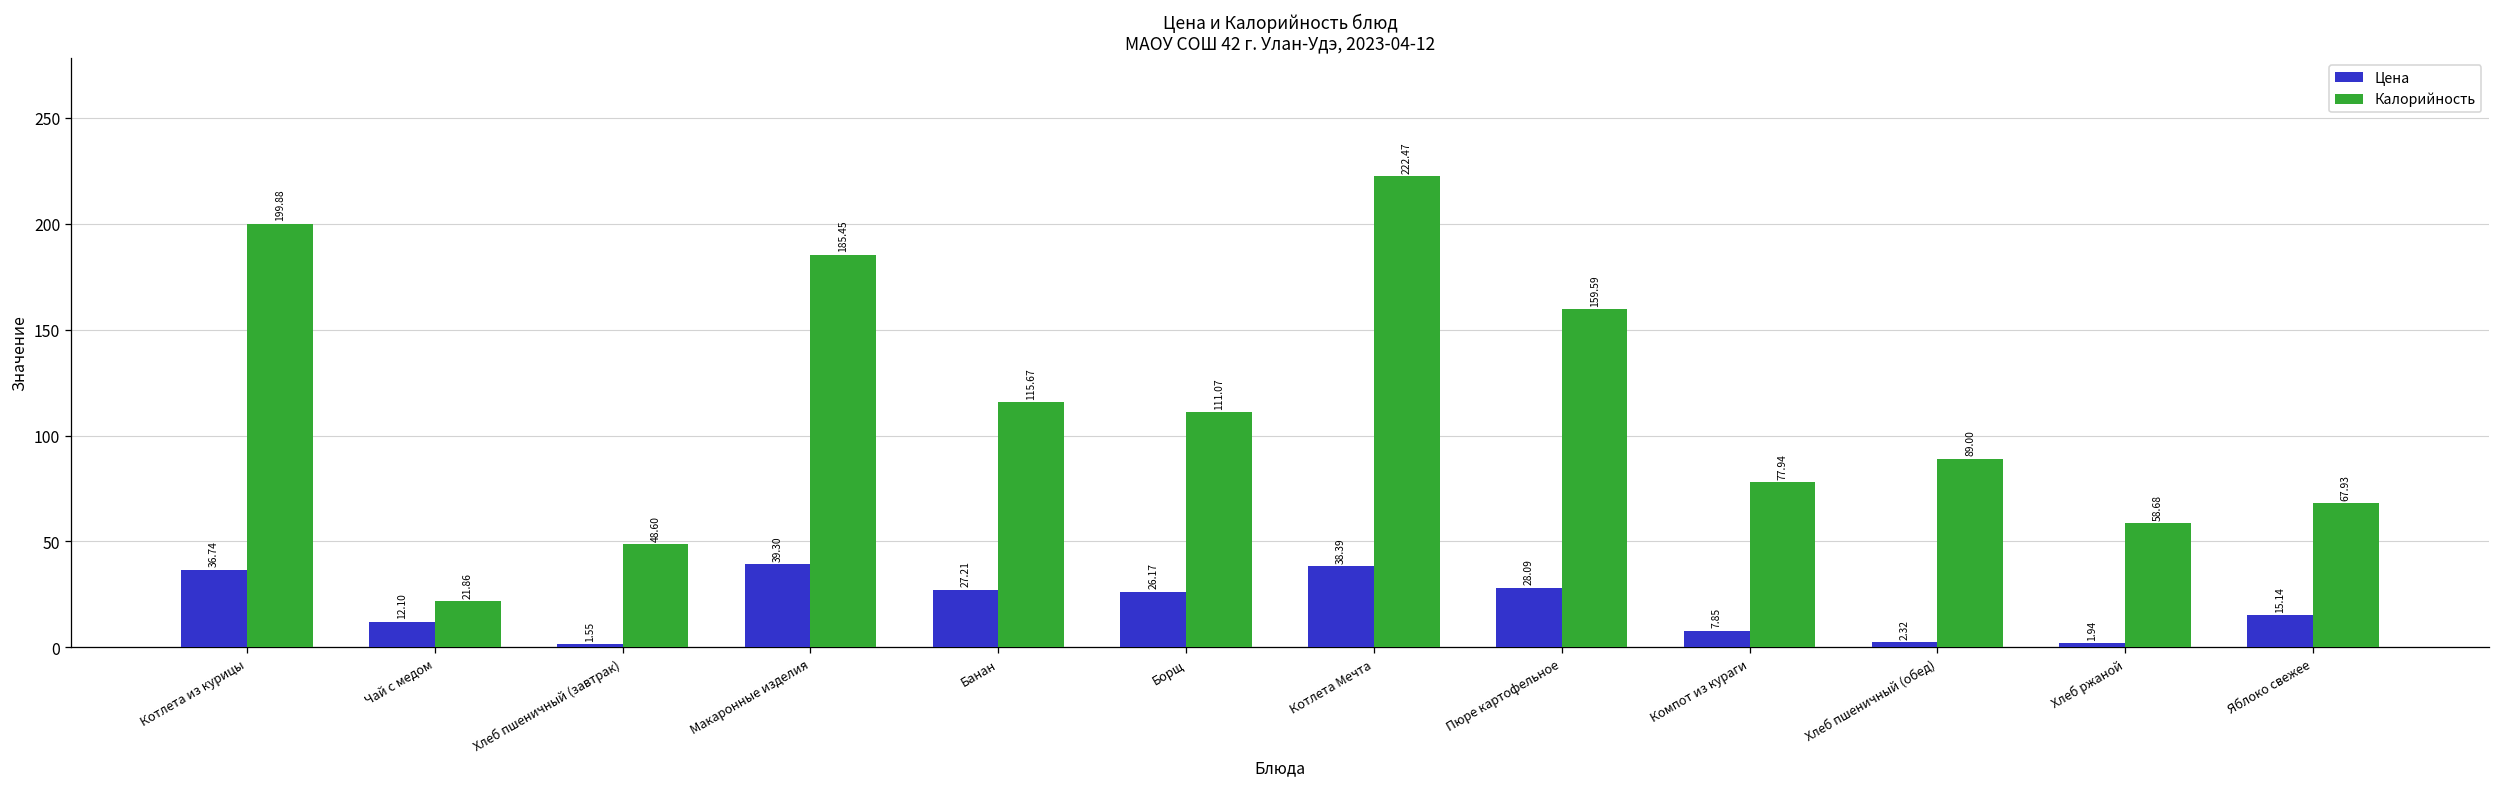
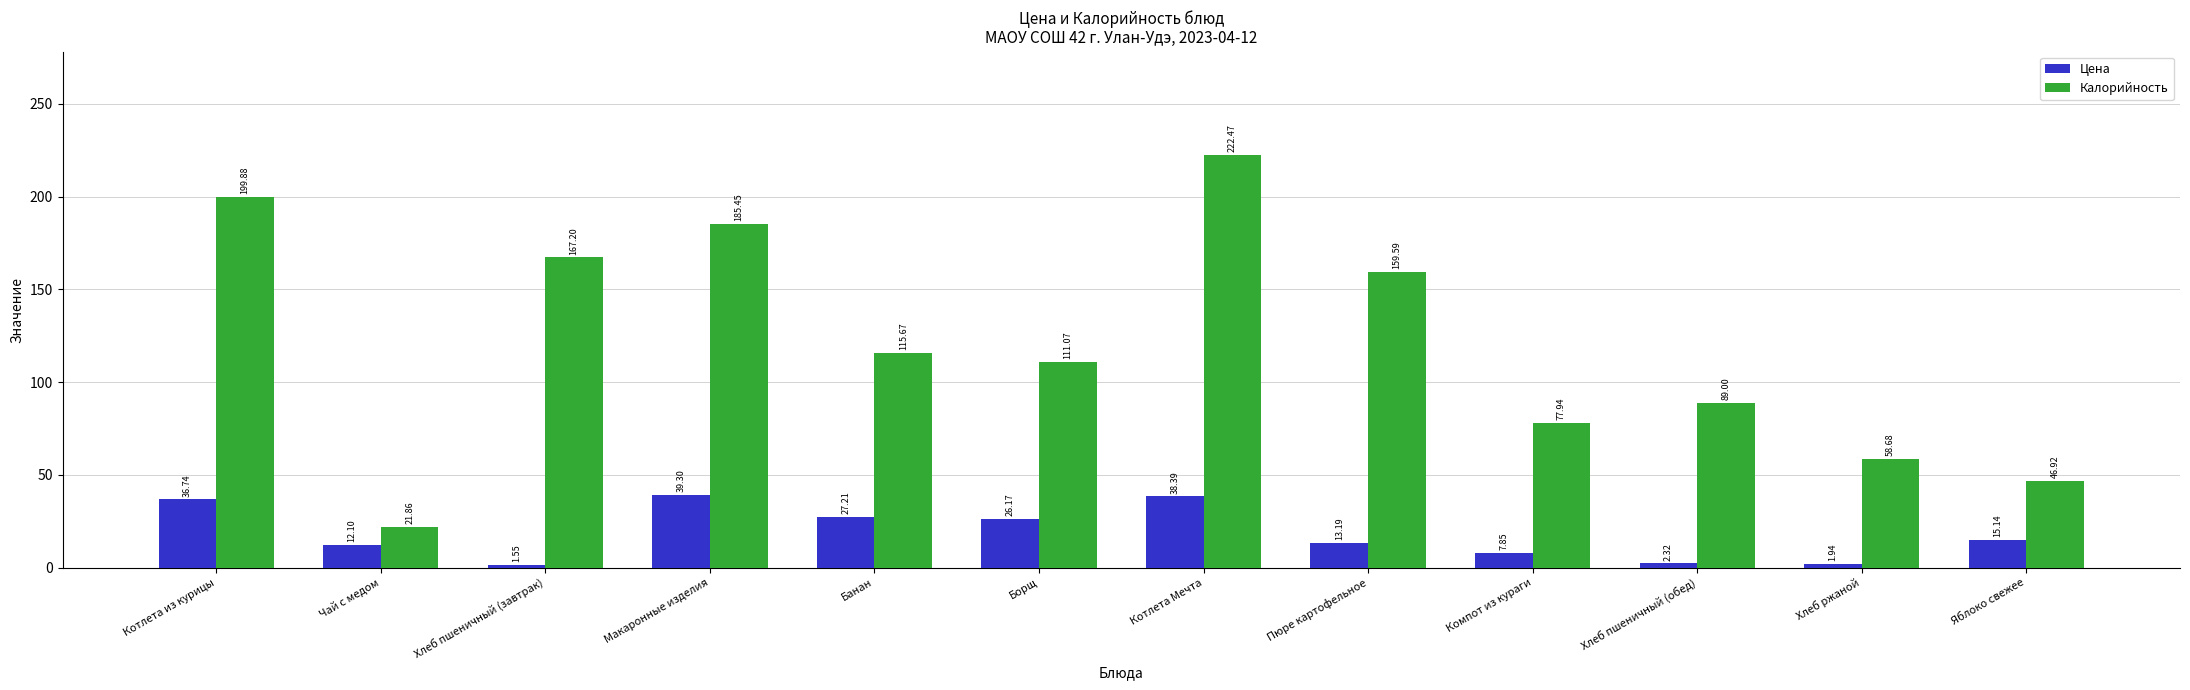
Калорийность, Хлеб пшеничный (завтрак): 48.60 -> 167.20
Цена, Пюре картофельное: 28.09 -> 13.19
Калорийность, Яблоко свежее: 67.93 -> 46.92
